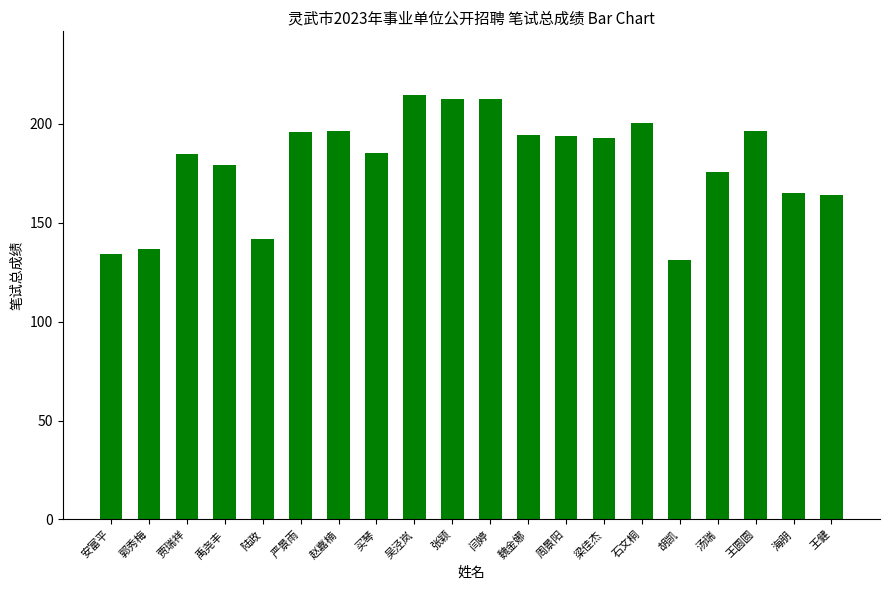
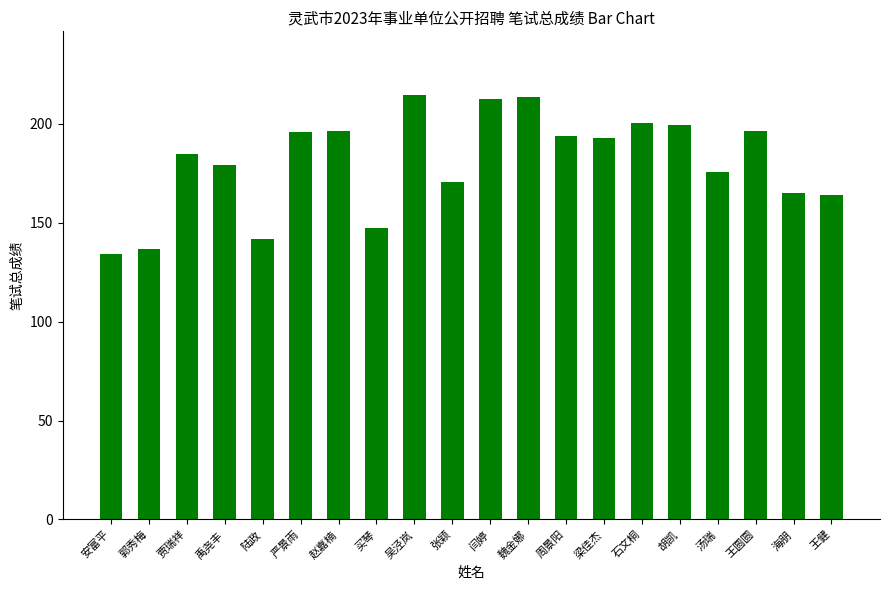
买琴: 185 -> 147
张颖: 213 -> 170
魏金娜: 195 -> 214
胡凯: 131 -> 200
